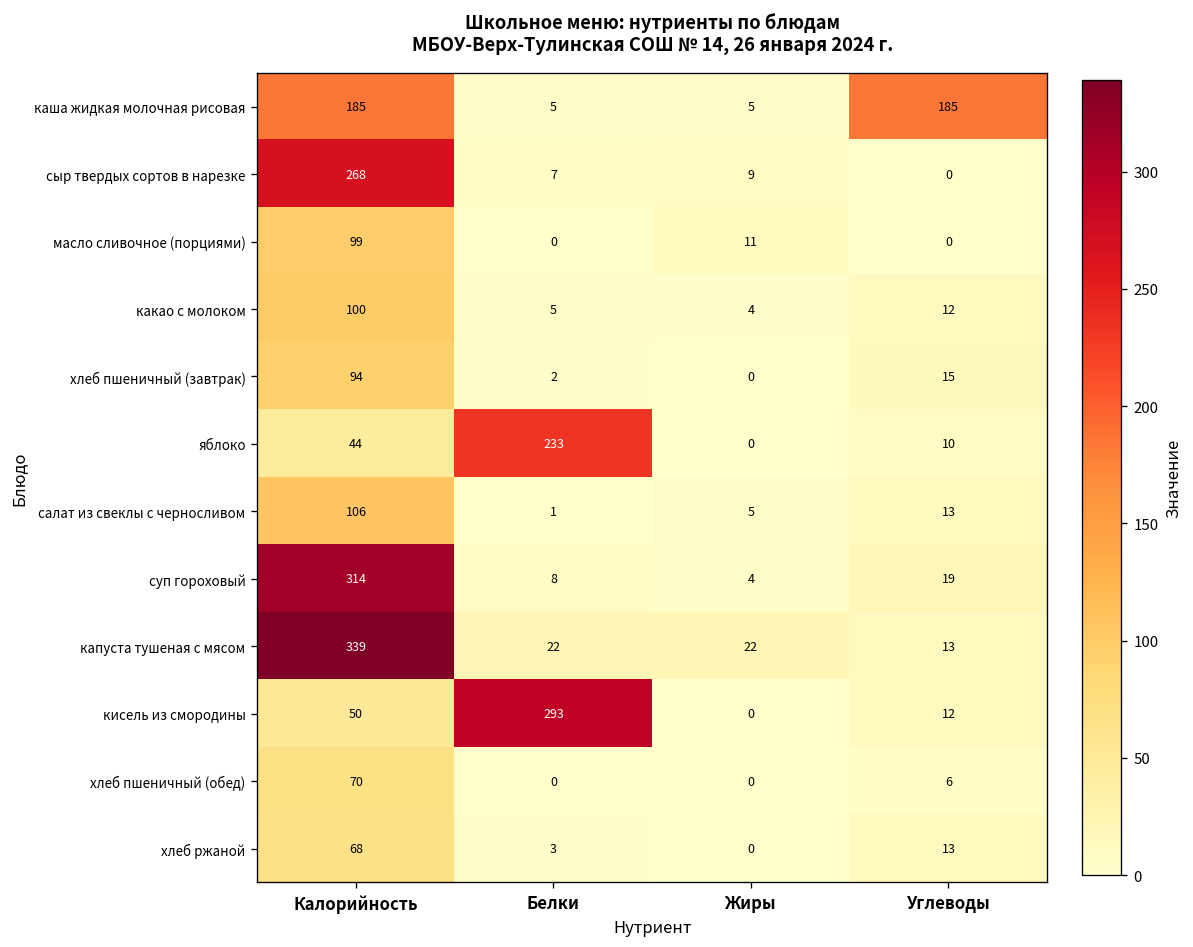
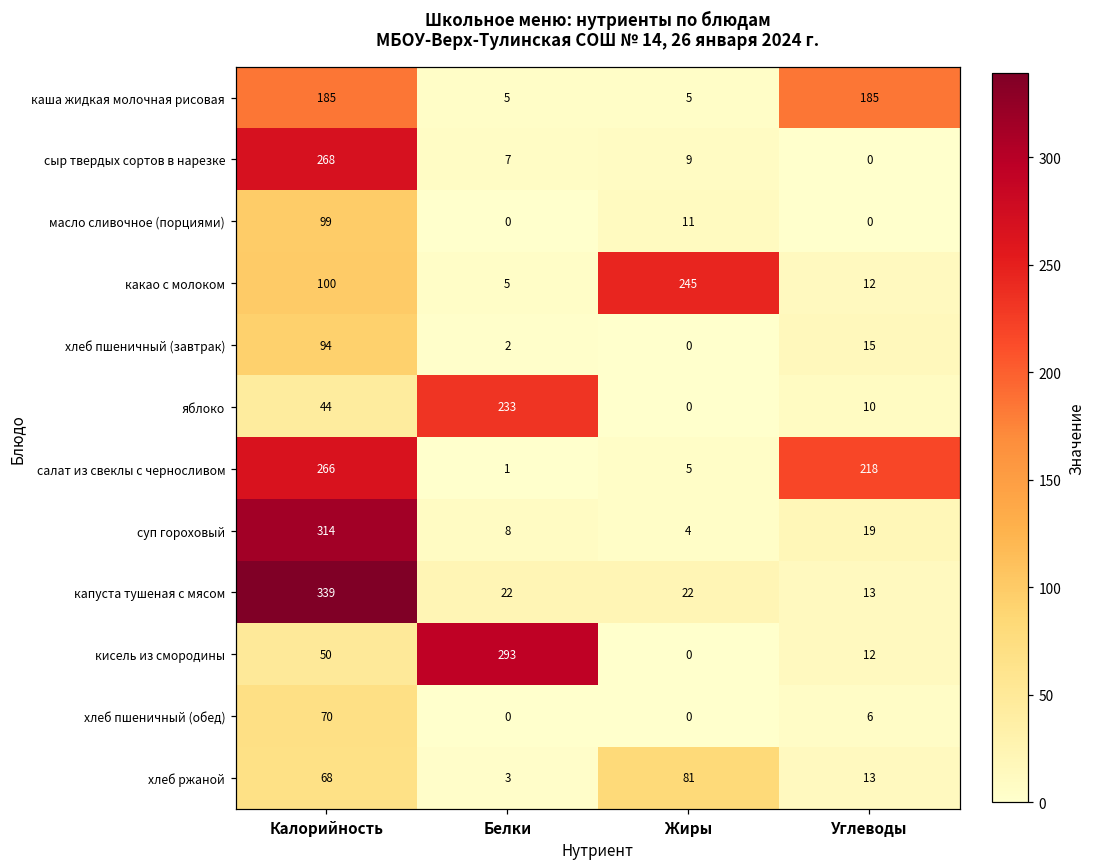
какао с молоком, Жиры: 4 -> 245
салат из свеклы с черносливом, Калорийность: 106 -> 266
салат из свеклы с черносливом, Углеводы: 13 -> 218
хлеб ржаной, Жиры: 0 -> 81
